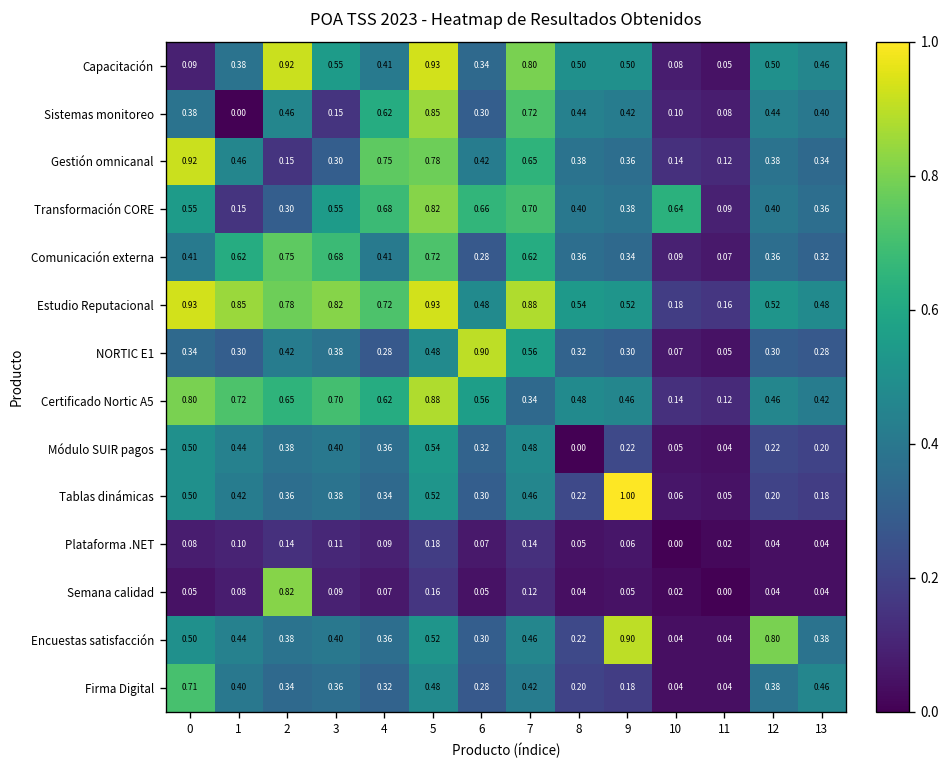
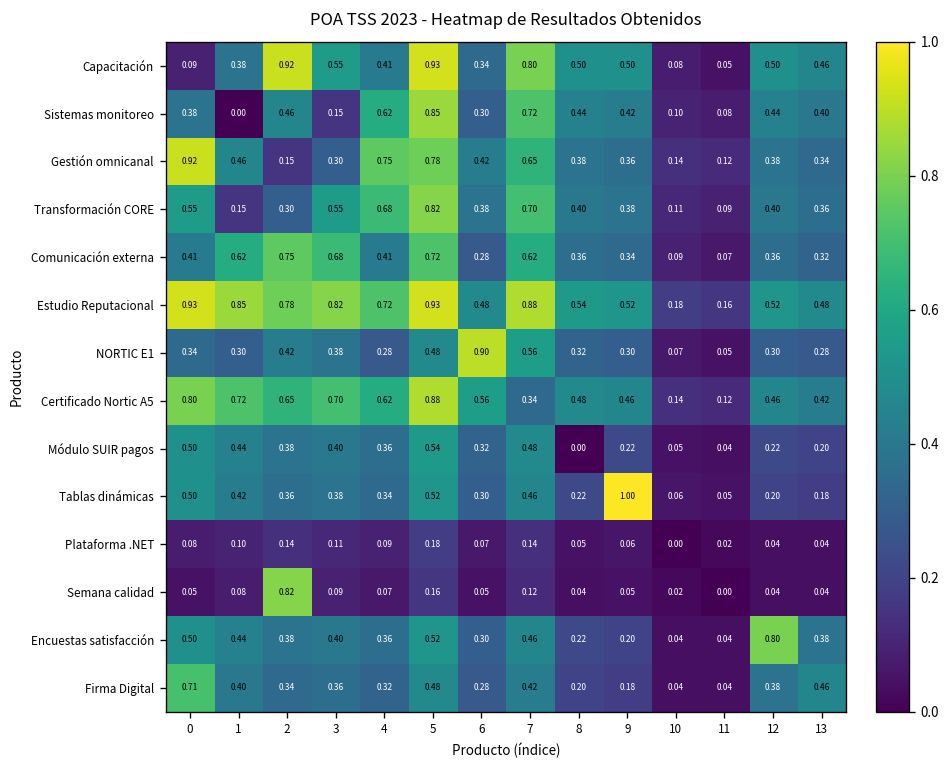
Transformación CORE, 6: 0.66 -> 0.38
Transformación CORE, 10: 0.64 -> 0.11
Encuestas satisfacción, 9: 0.90 -> 0.20
